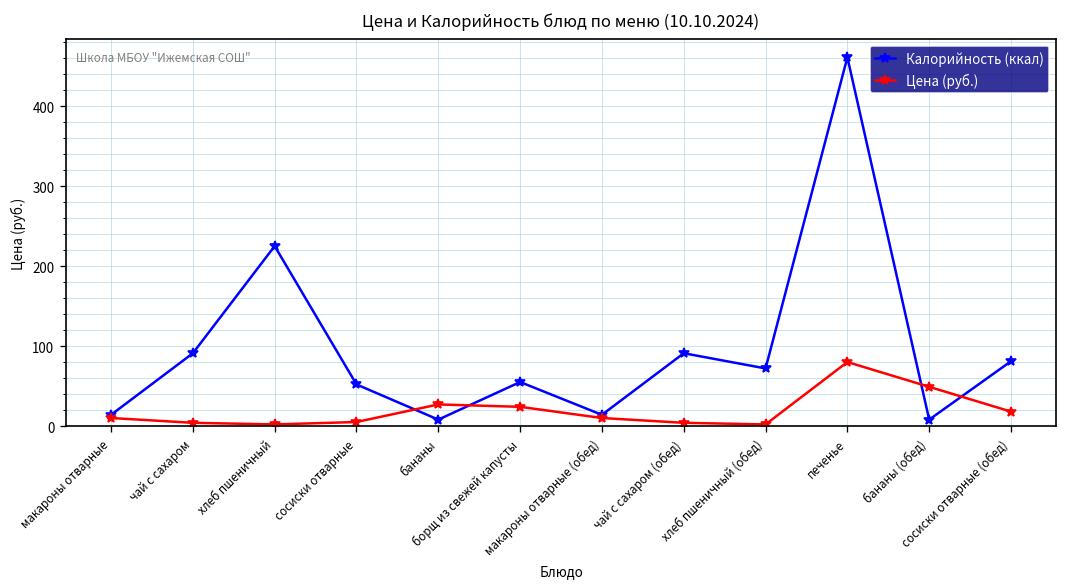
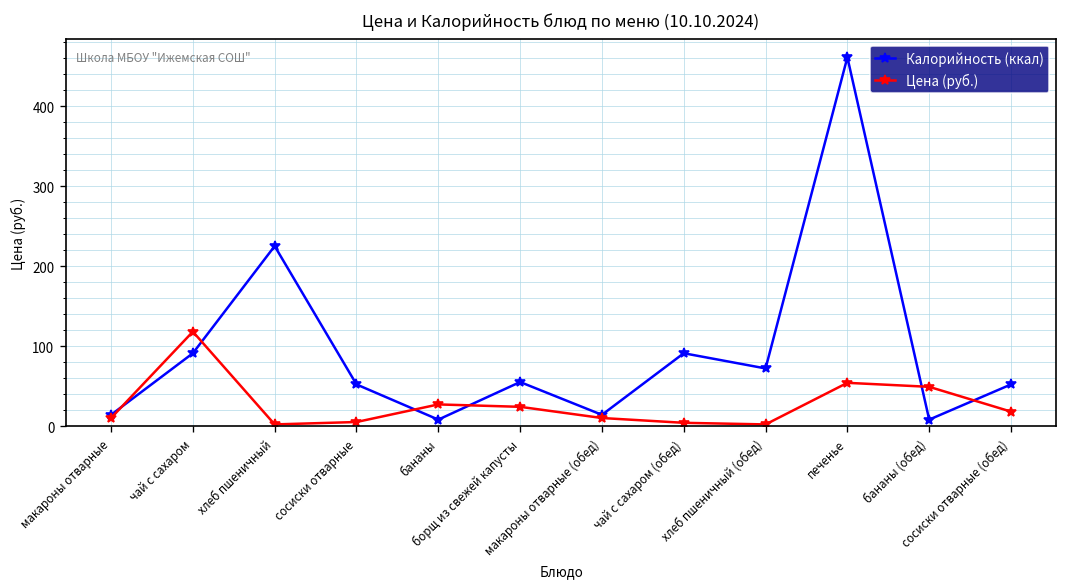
Цена (руб.), чай с сахаром: 0 -> 120
Цена (руб.), печенье: 80 -> 50
Калорийность (ккал), сосиски отварные (обед): 80 -> 50
